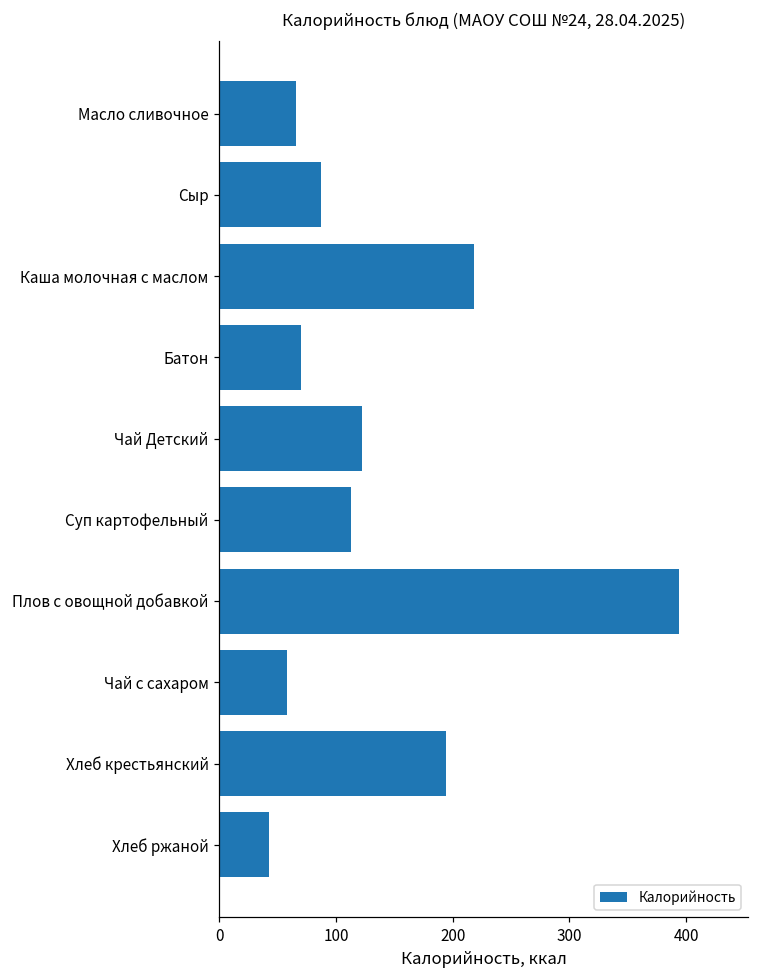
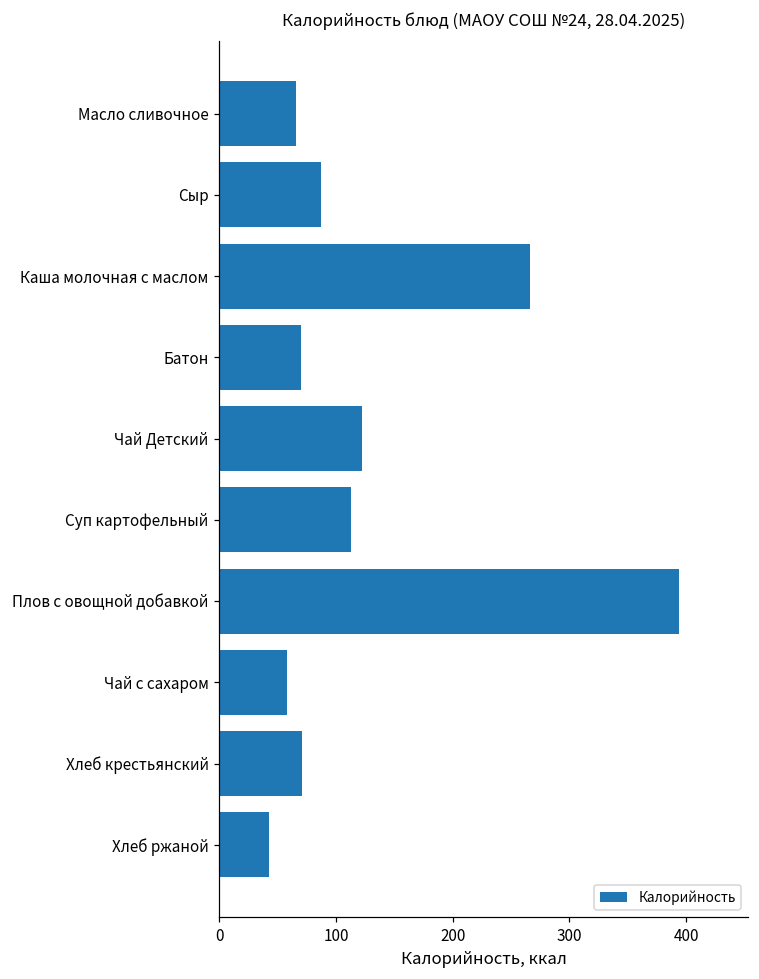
Каша молочная с маслом: 218 -> 266
Хлеб крестьянский: 194 -> 71
